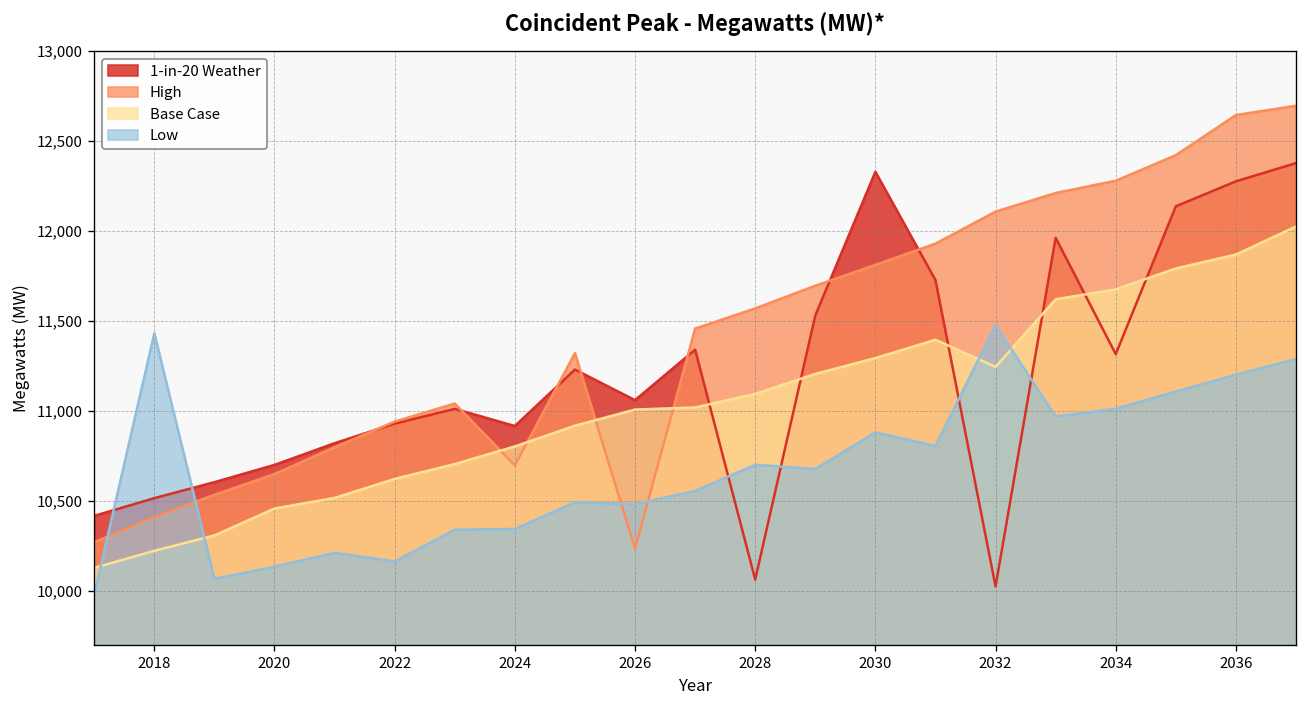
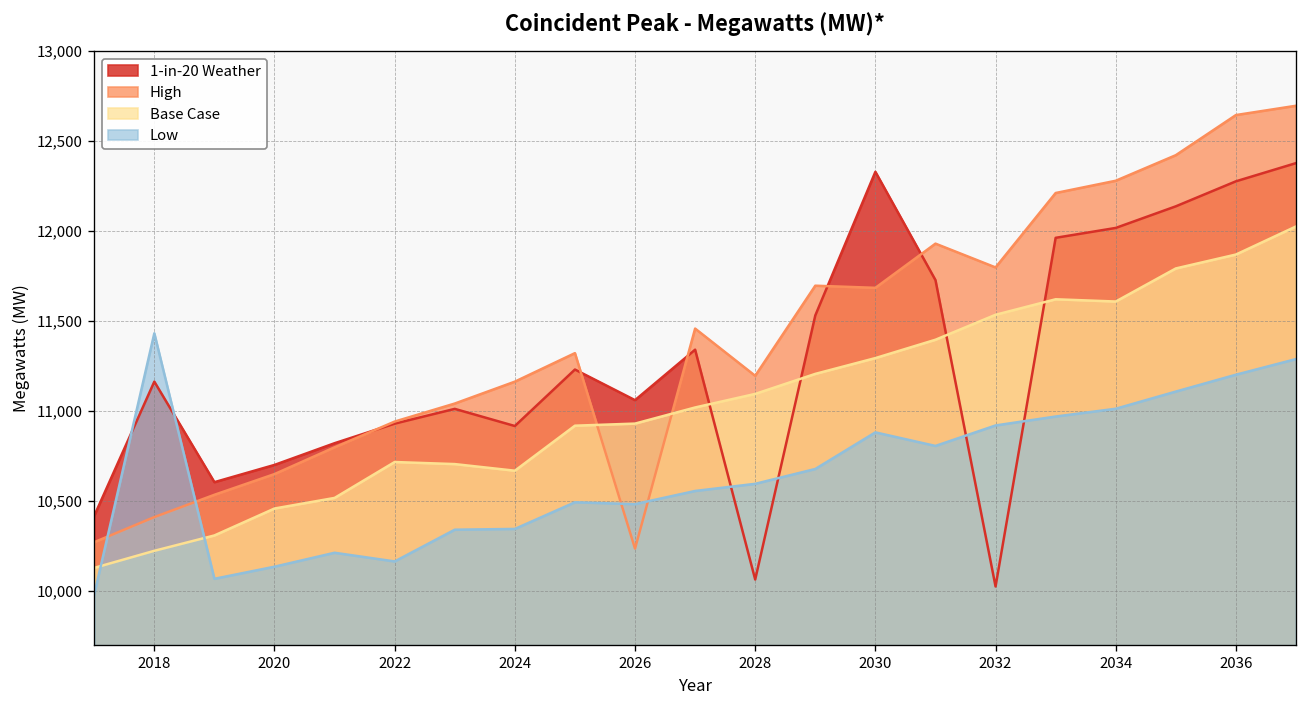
1-in-20 Weather, 2018: 10,520 -> 11,160
Base Case, 2022: 10,620 -> 10,720
High, 2024: 10,700 -> 11,160
Base Case, 2024: 10,800 -> 10,670
Base Case, 2026: 11,010 -> 10,930
High, 2028: 11,570 -> 11,200
Low, 2028: 10,700 -> 10,600
High, 2030: 11,810 -> 11,690
High, 2032: 12,110 -> 11,800
Base Case, 2032: 11,250 -> 11,540
Low, 2032: 11,480 -> 10,920
1-in-20 Weather, 2034: 11,320 -> 12,020
Base Case, 2034: 11,680 -> 11,610
